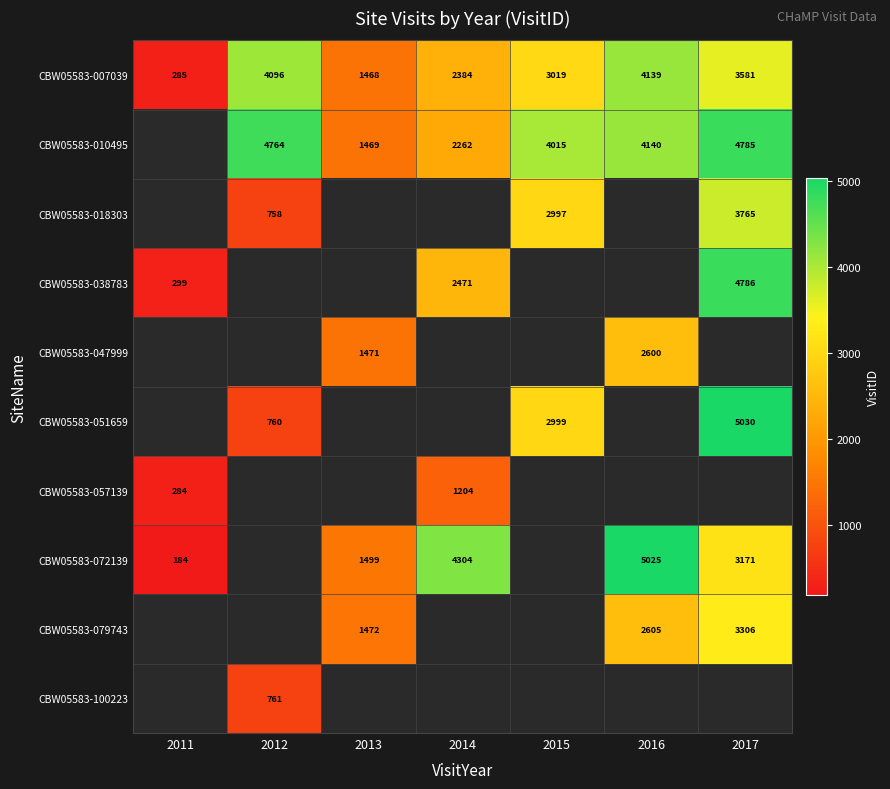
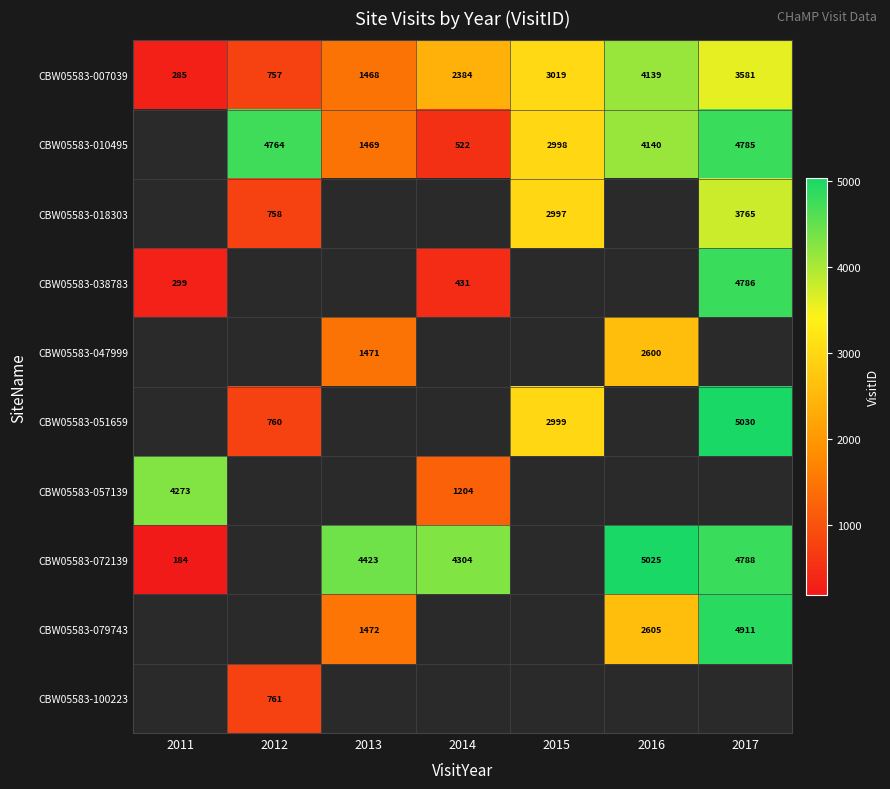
CBW05583-007039, 2012: 4096 -> 757
CBW05583-010495, 2014: 2262 -> 522
CBW05583-010495, 2015: 4015 -> 2998
CBW05583-038783, 2014: 2471 -> 431
CBW05583-057139, 2011: 284 -> 4273
CBW05583-072139, 2013: 1499 -> 4423
CBW05583-072139, 2017: 3171 -> 4788
CBW05583-079743, 2017: 3306 -> 4911
